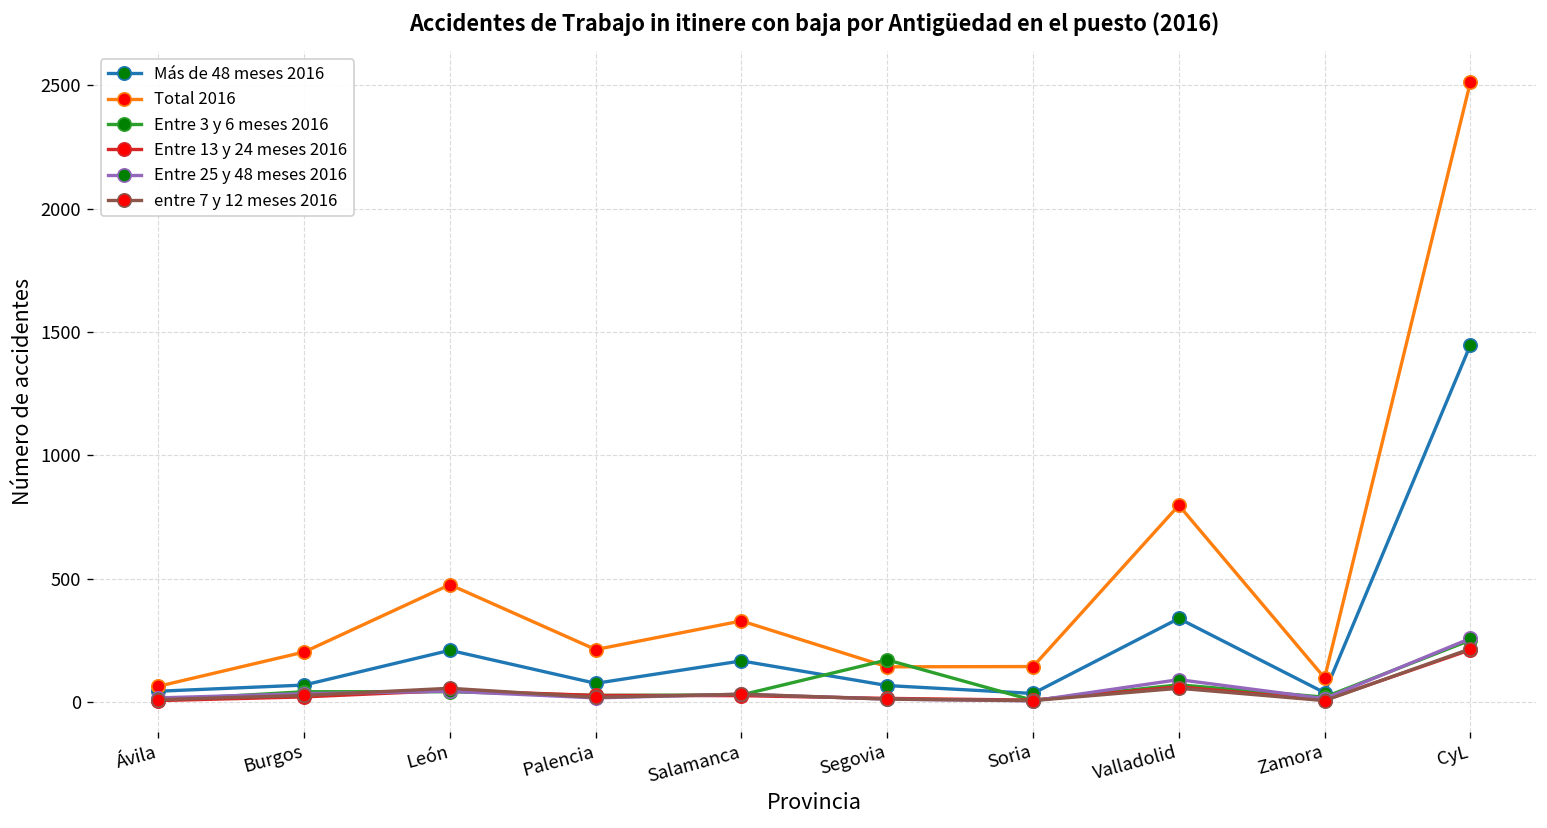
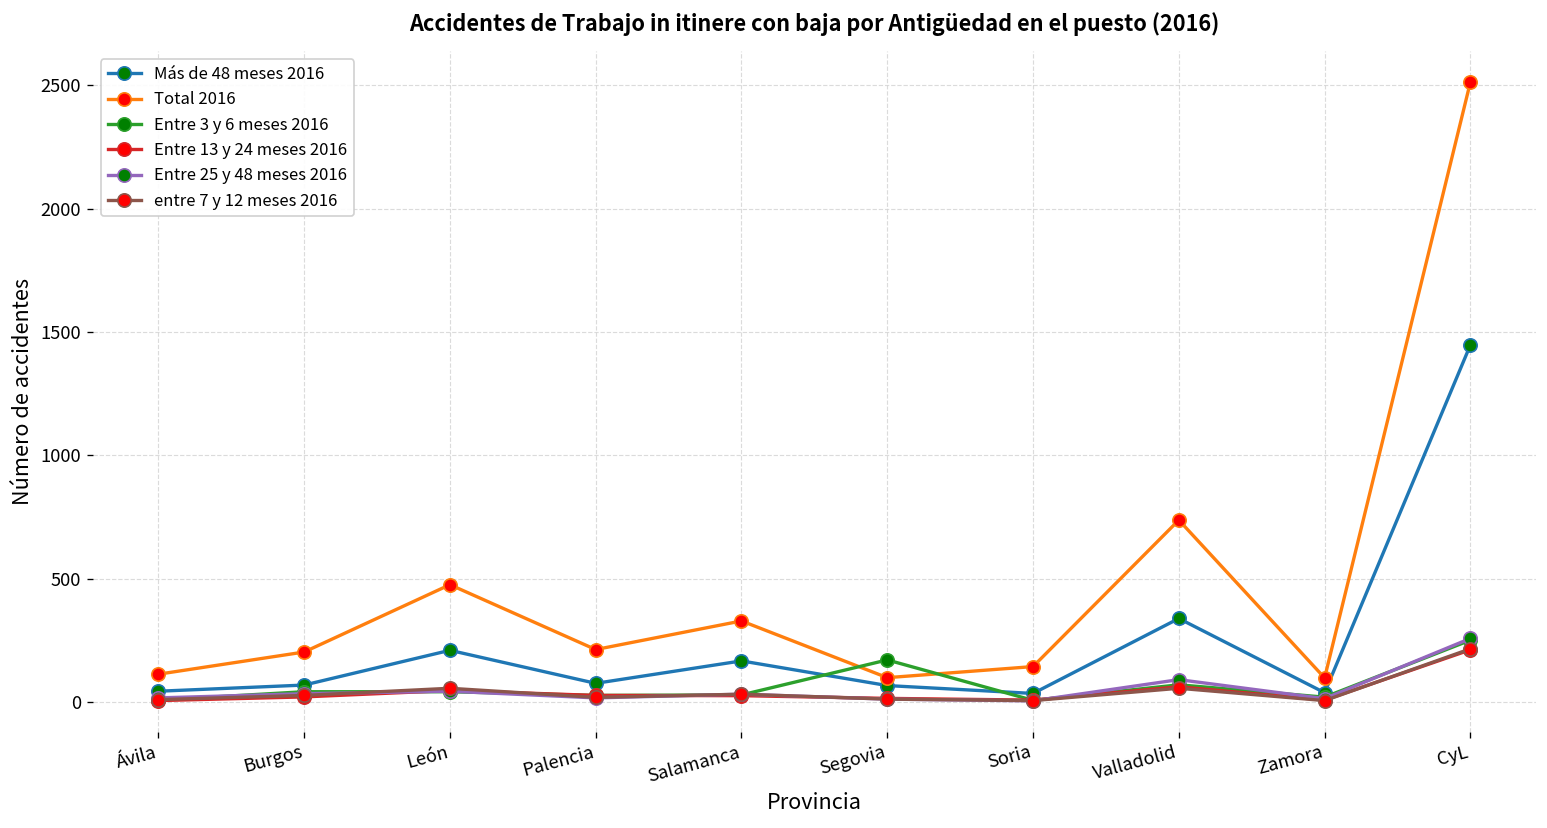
Total 2016, Ávila: 60 -> 110
Total 2016, Segovia: 140 -> 100
Total 2016, Valladolid: 800 -> 740
